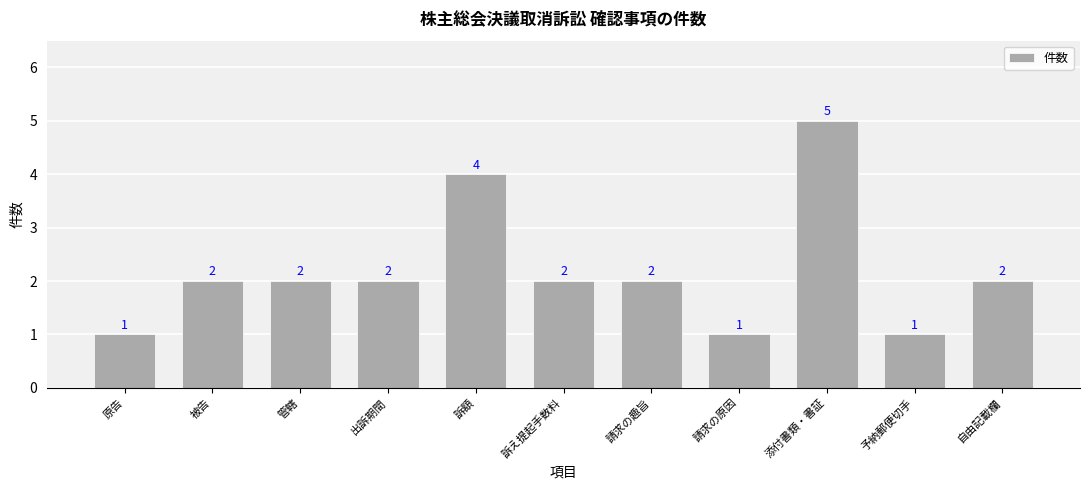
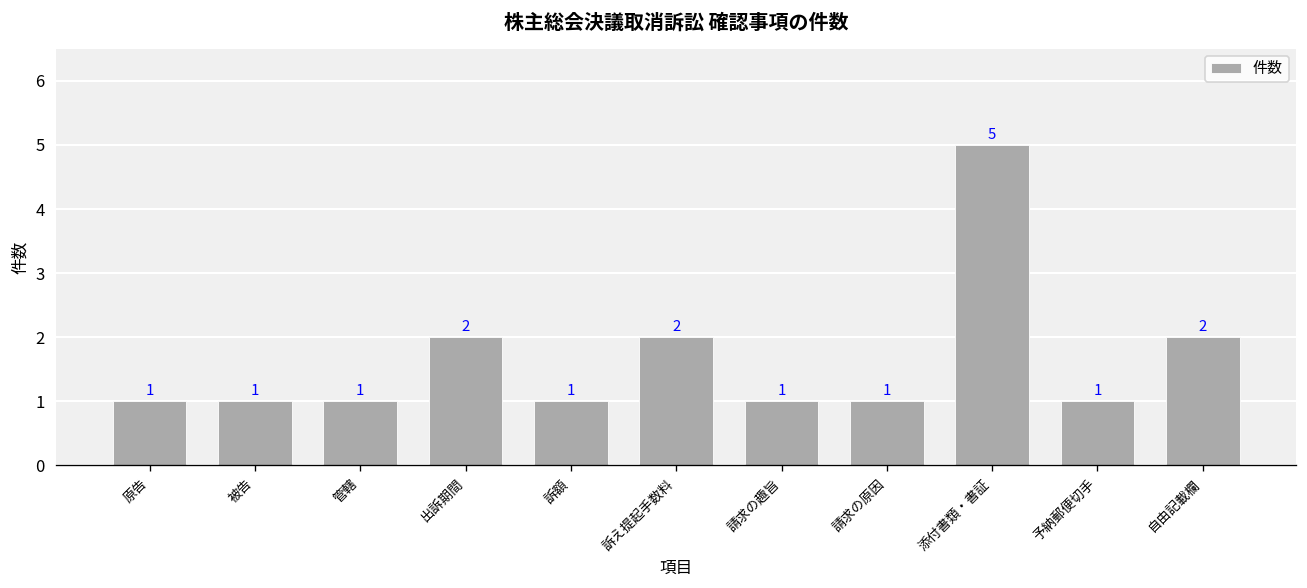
被告: 2 -> 1
管轄: 2 -> 1
訴額: 4 -> 1
請求の趣旨: 2 -> 1
